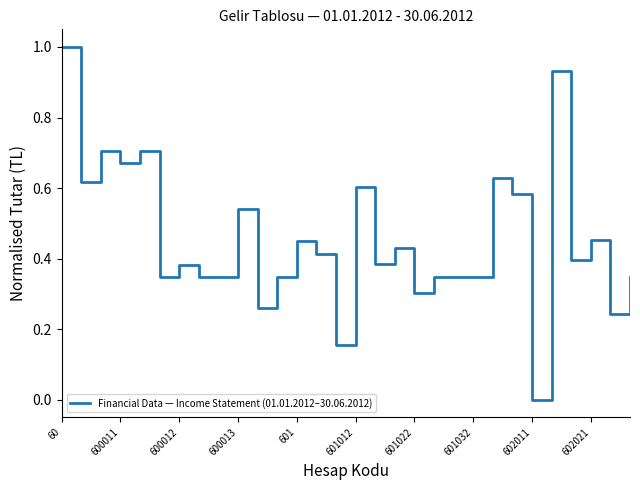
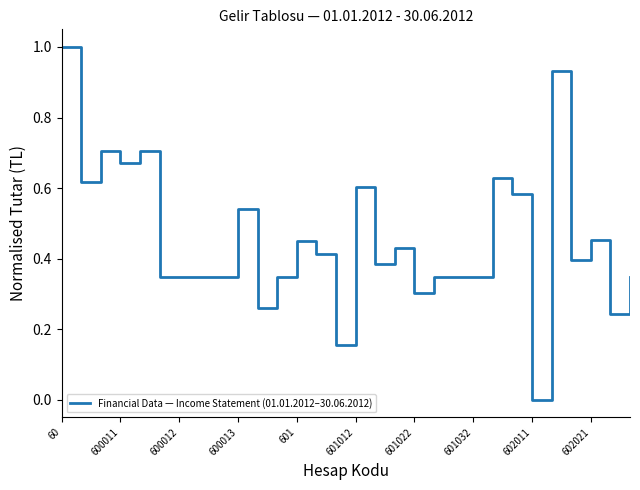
600012: 0.38 -> 0.35
